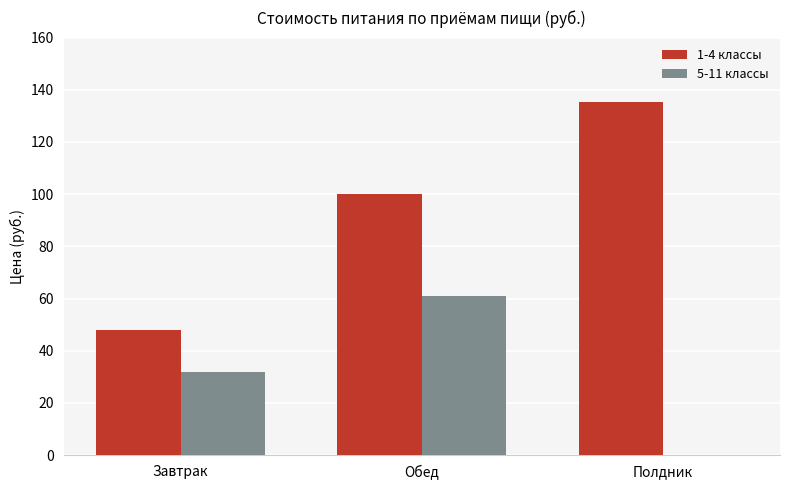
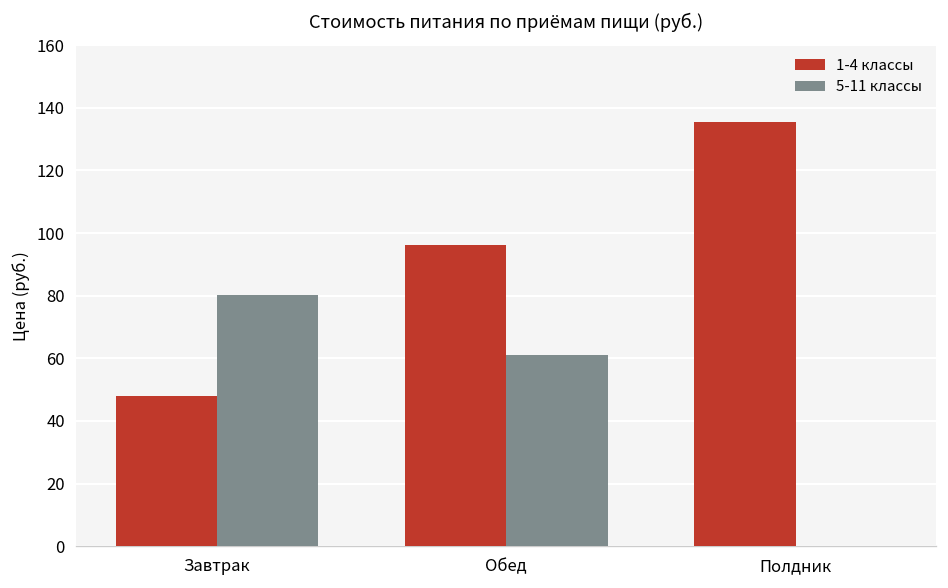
5-11 классы, Завтрак: 32 -> 80
1-4 классы, Обед: 100 -> 96
